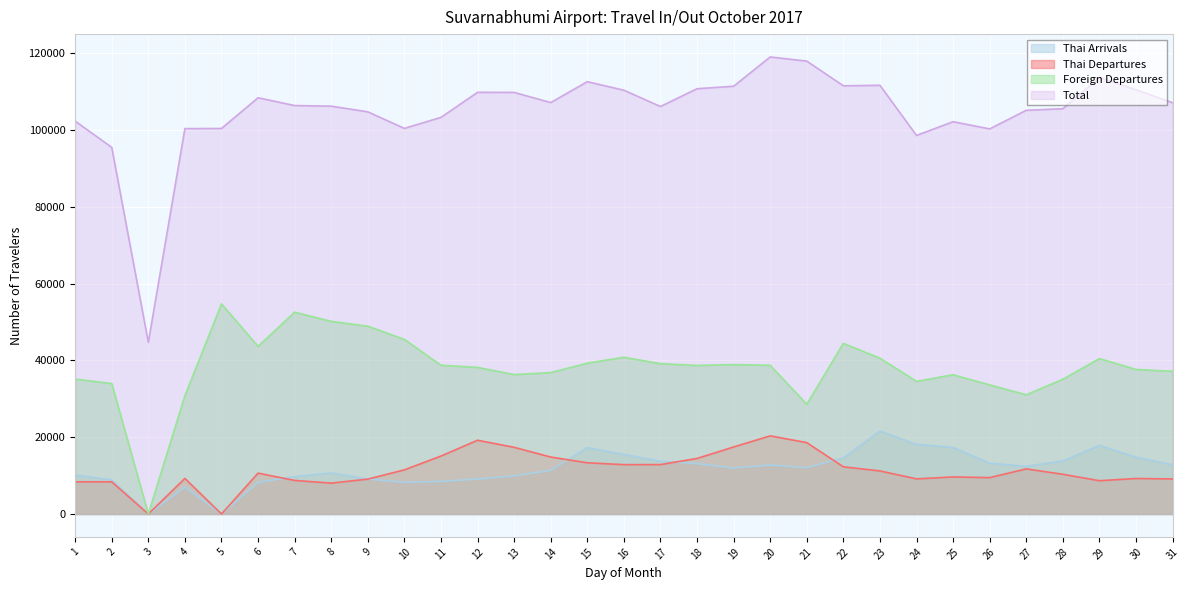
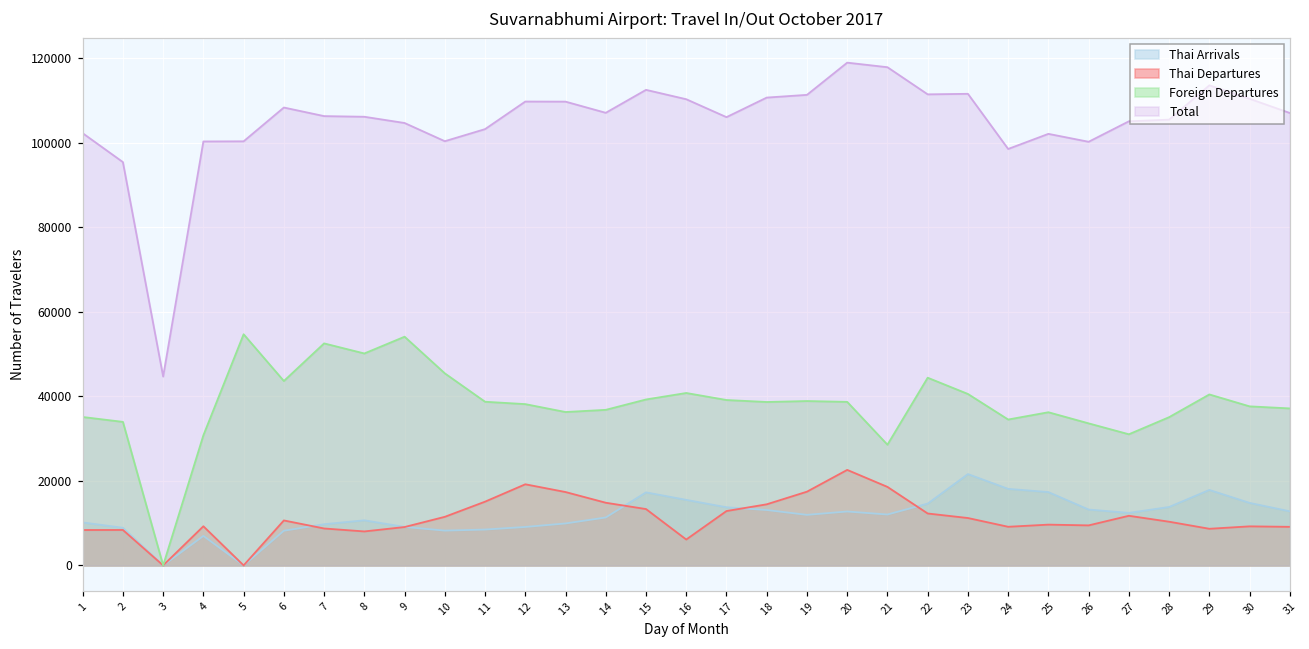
Foreign Departures, 9: 49000 -> 54000
Thai Departures, 16: 13000 -> 6000
Thai Departures, 20: 20000 -> 23000
